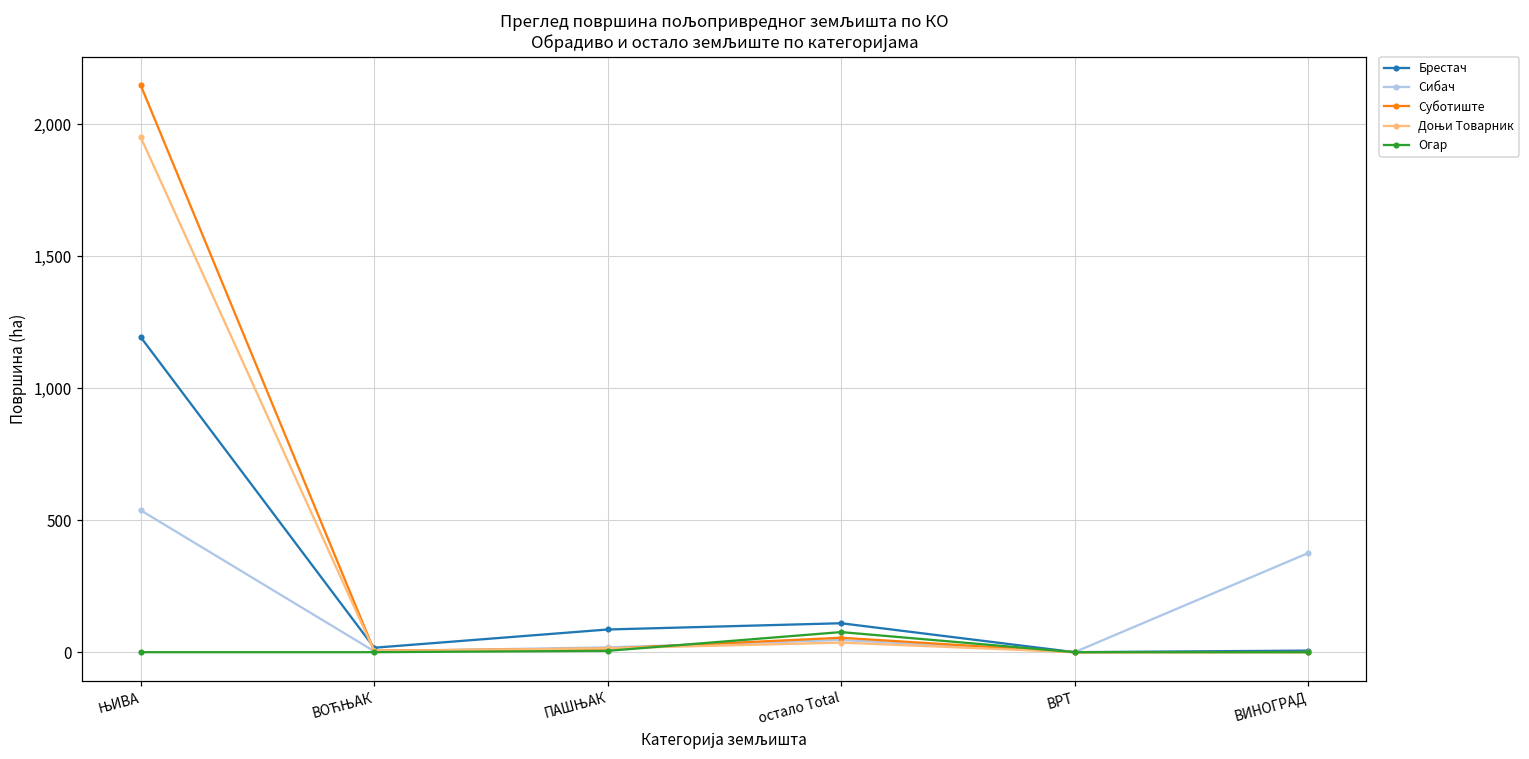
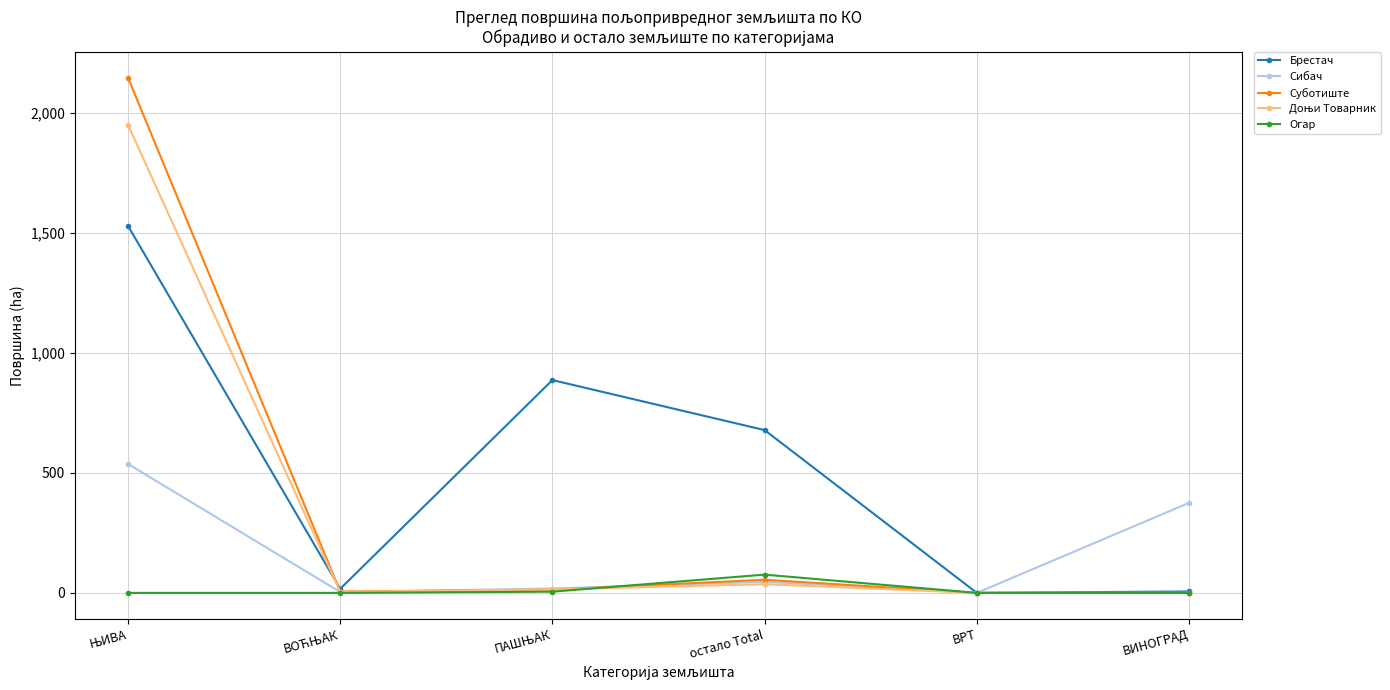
Брестач, ЊИВА: 1,190 -> 1,530
Брестач, ПАШЊАК: 90 -> 890
Брестач, остало Total: 110 -> 680
